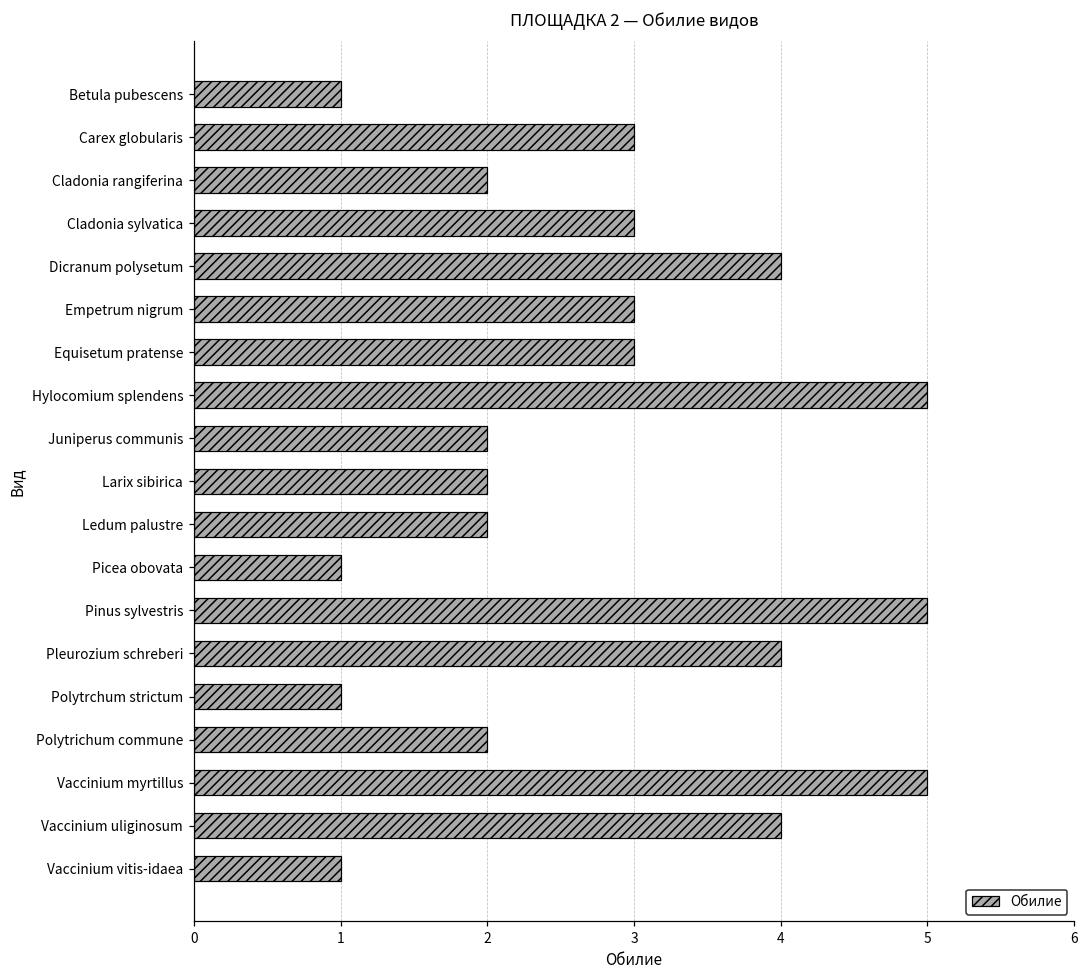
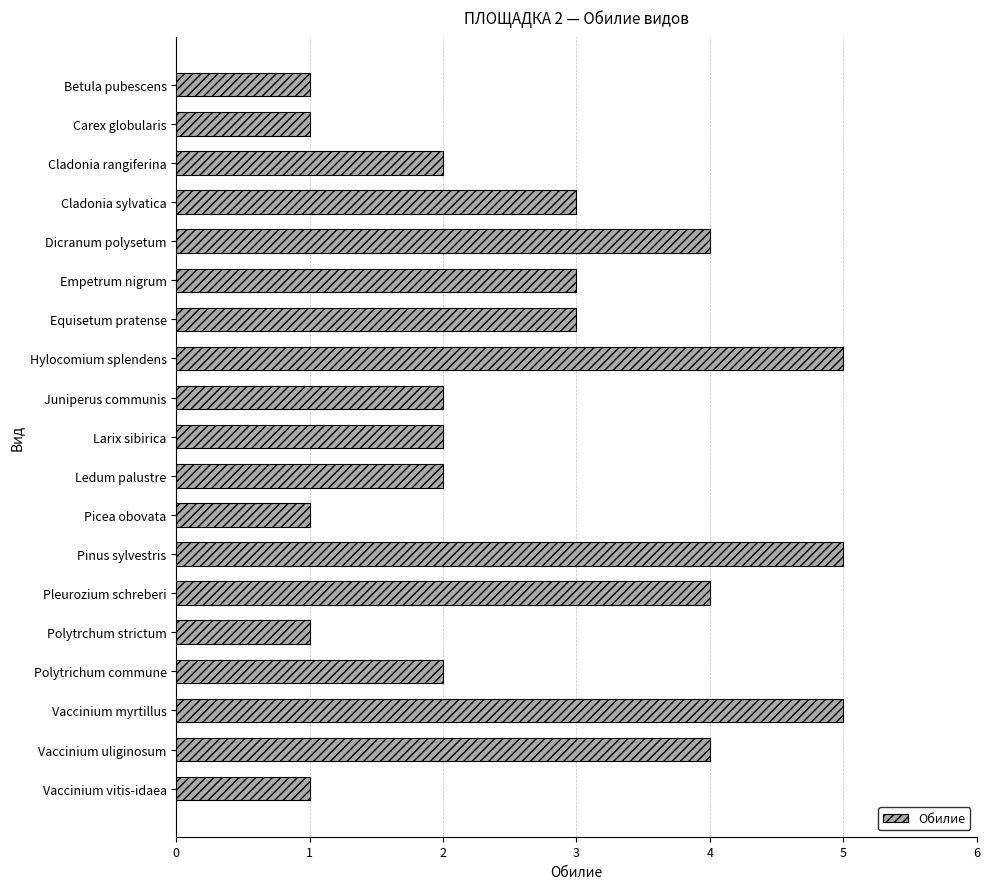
Carex globularis: 3 -> 1
